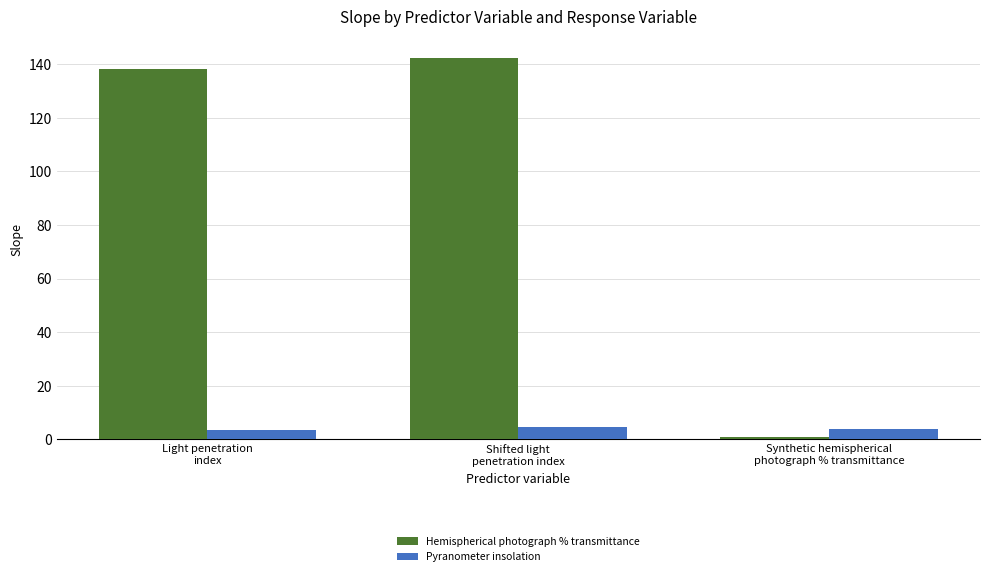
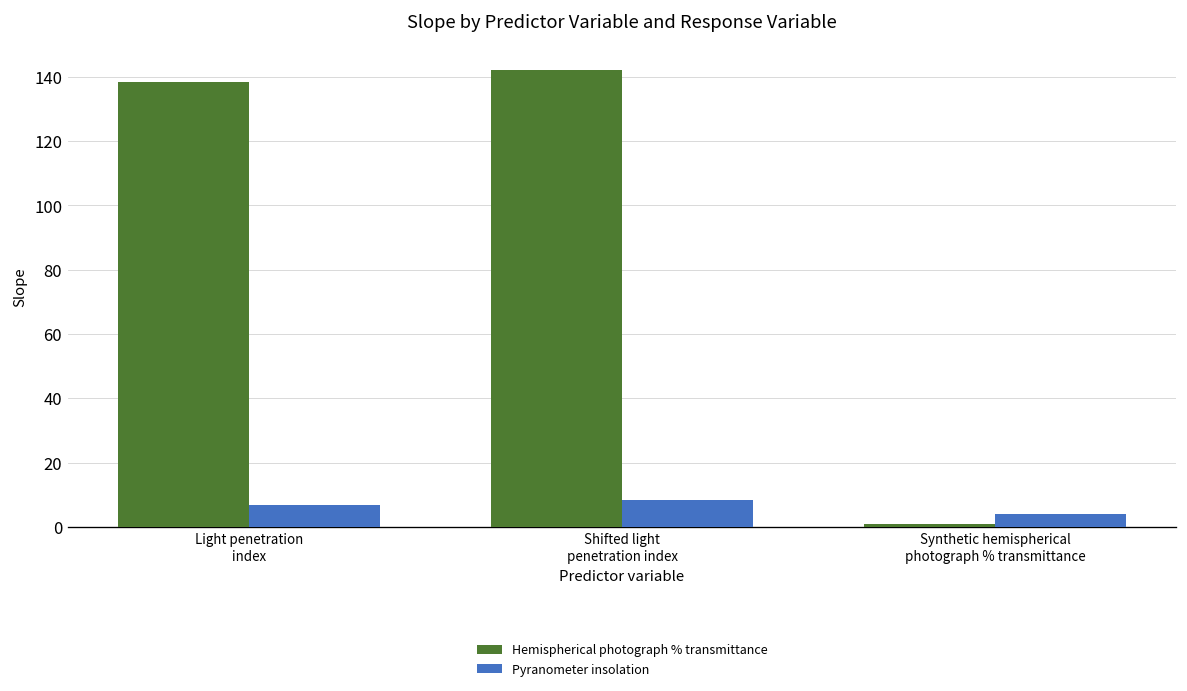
Pyranometer insolation, Light penetration index: 3 -> 7
Pyranometer insolation, Shifted light penetration index: 5 -> 8
